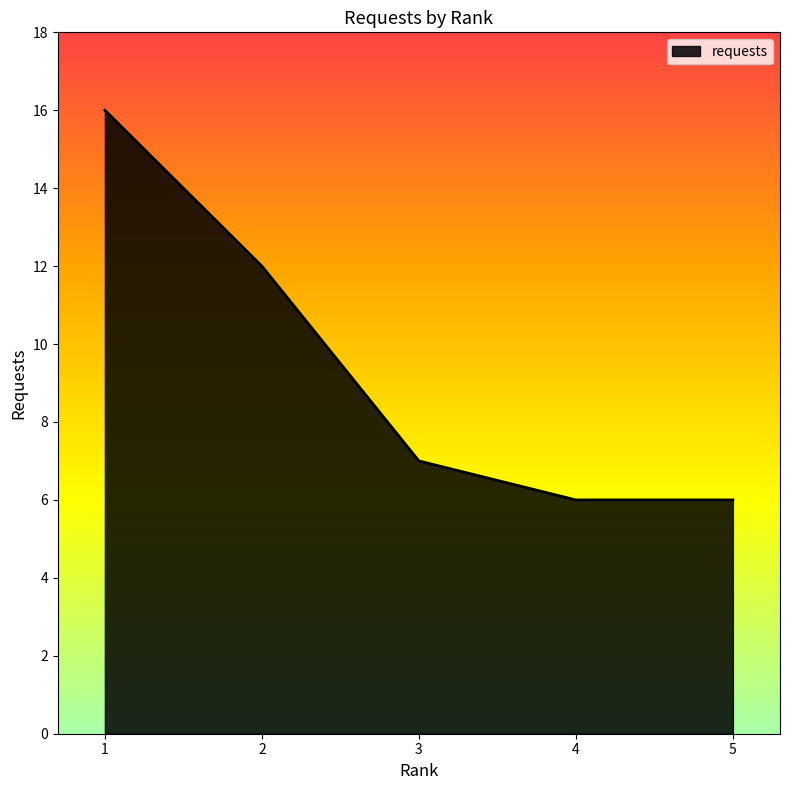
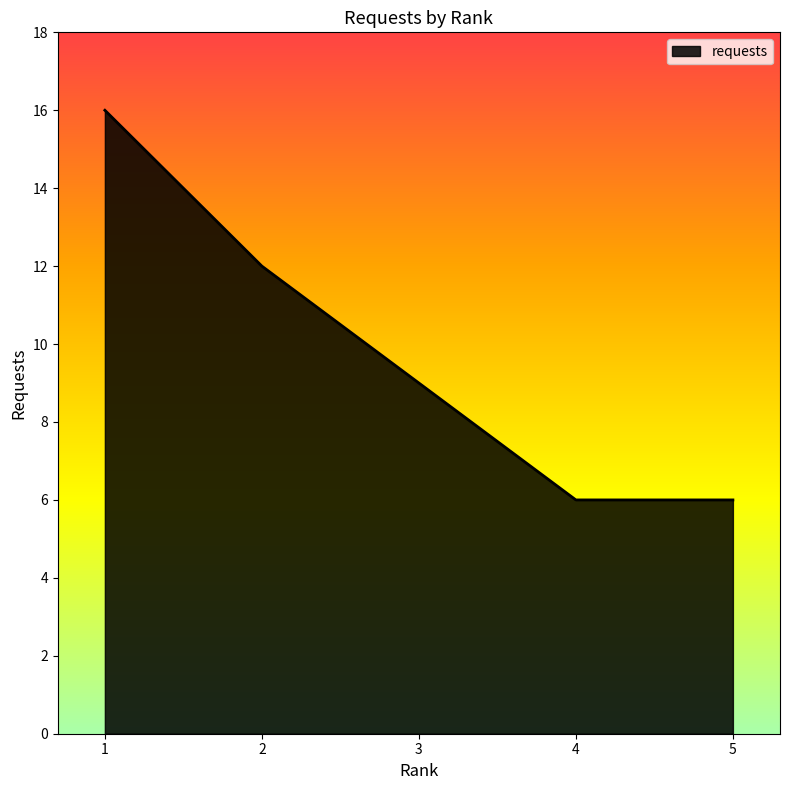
3: 7 -> 9
